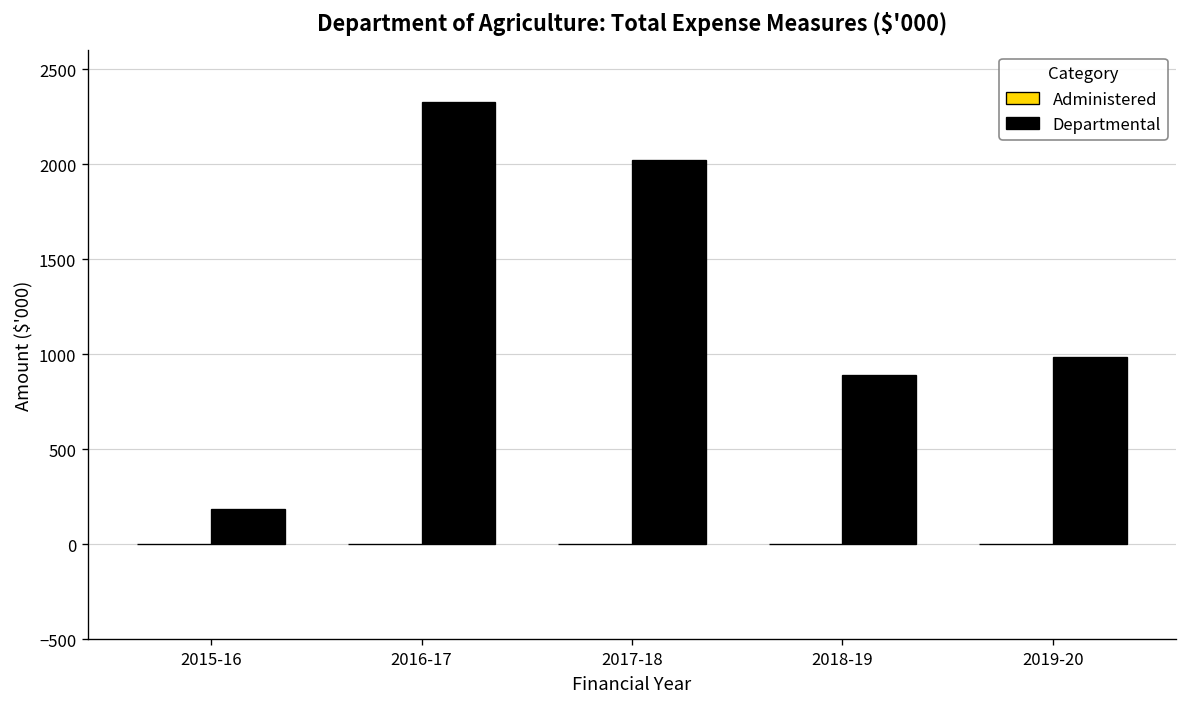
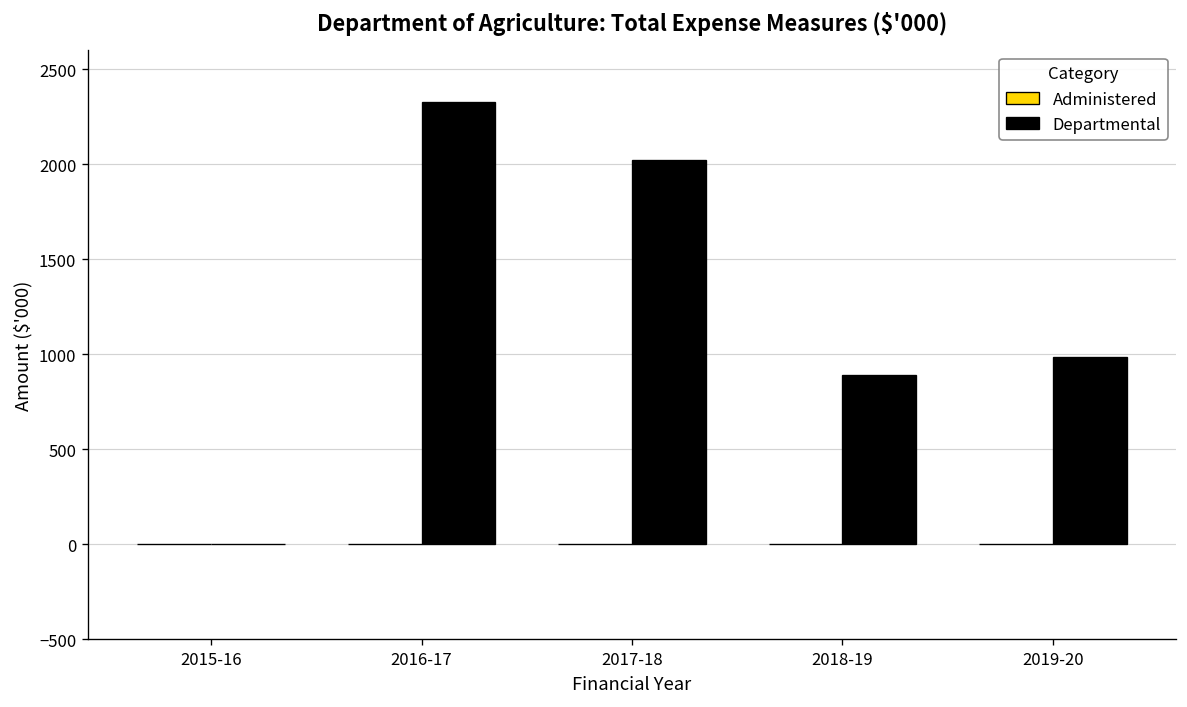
Departmental, 2015-16: 190 -> 0
